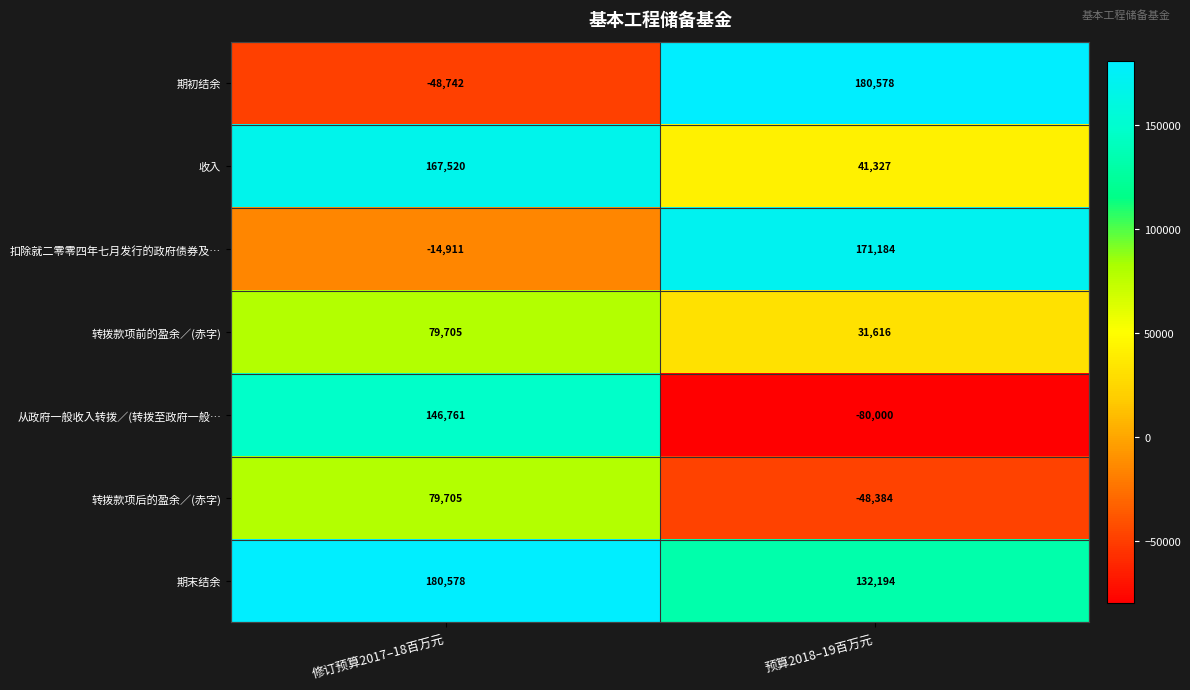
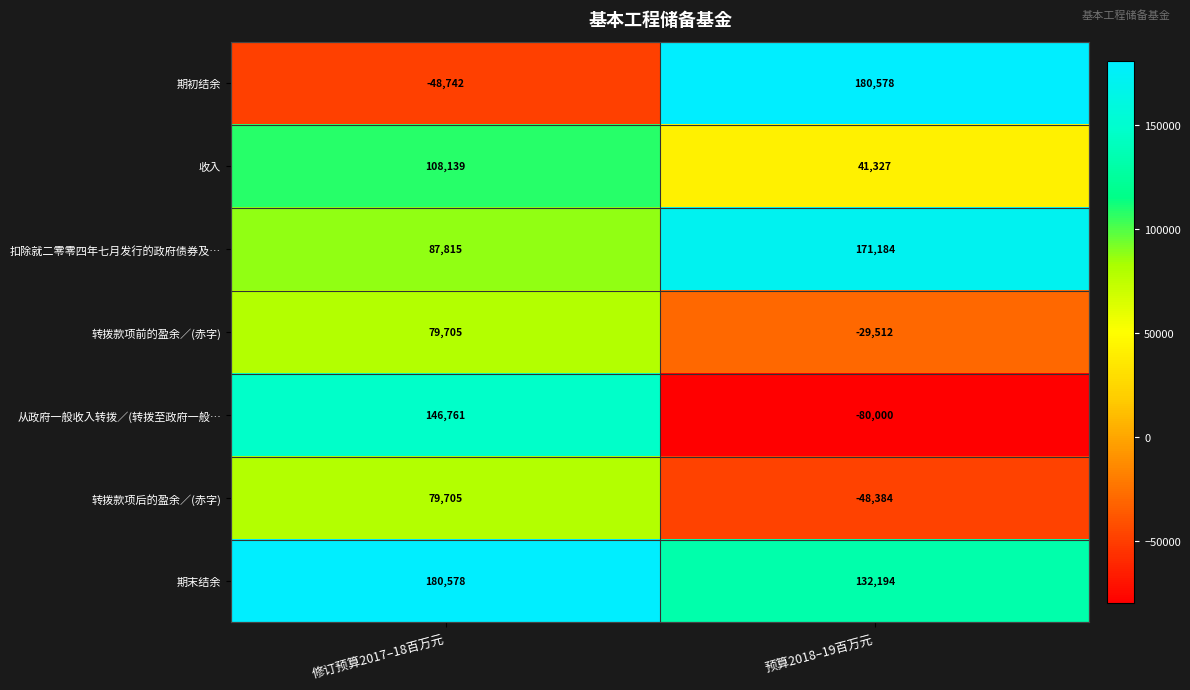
收入, 修订预算2017–18百万元: 167,520 -> 108,139
扣除就二零零四年七月发行的政府债券及…, 修订预算2017–18百万元: -14,911 -> 87,815
转拨款项前的盈余／(赤字), 预算2018–19百万元: 31,616 -> -29,512
